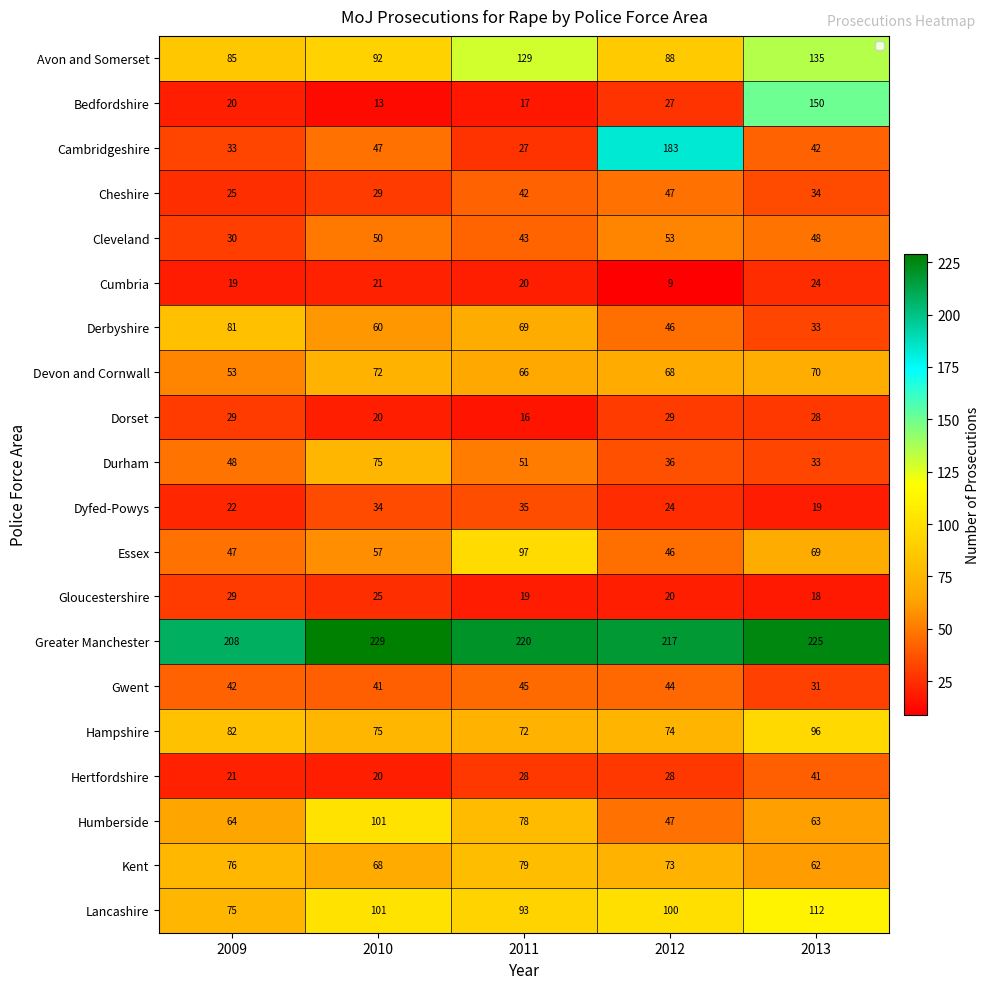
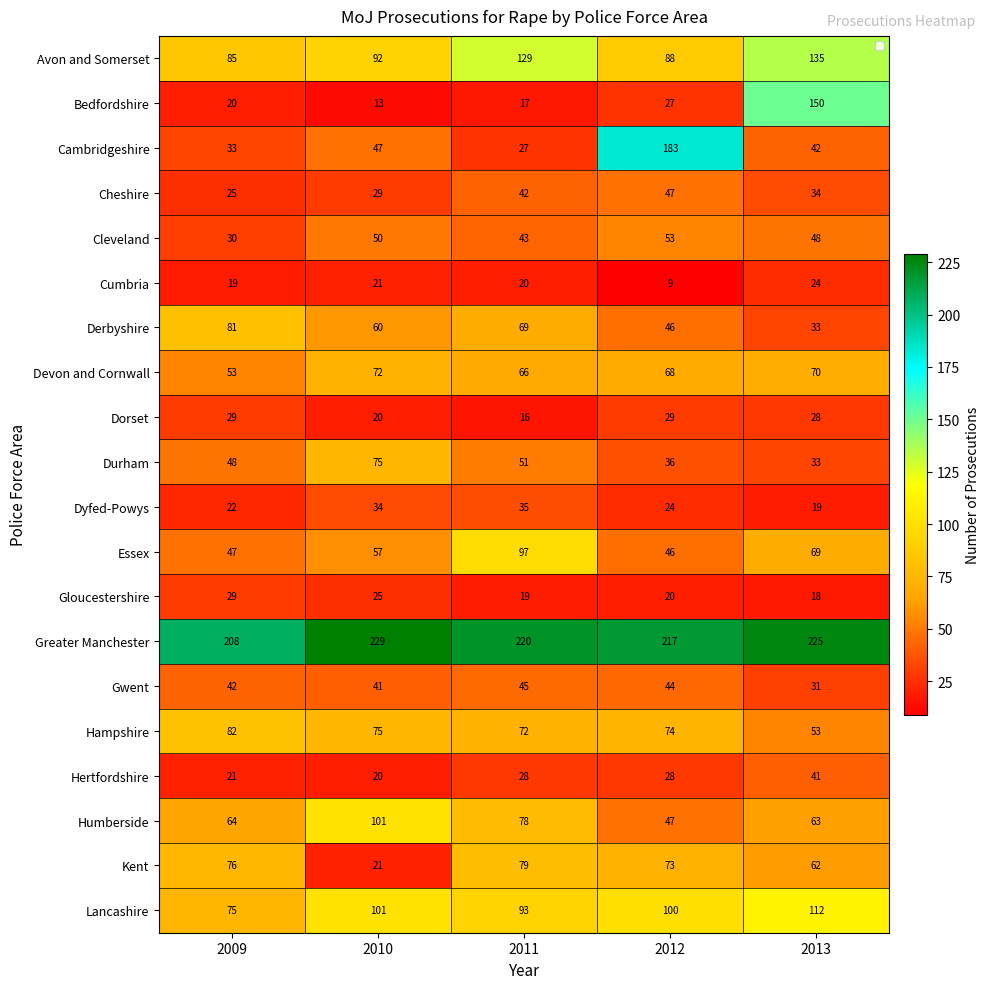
Hampshire, 2013: 96 -> 53
Kent, 2010: 68 -> 21
